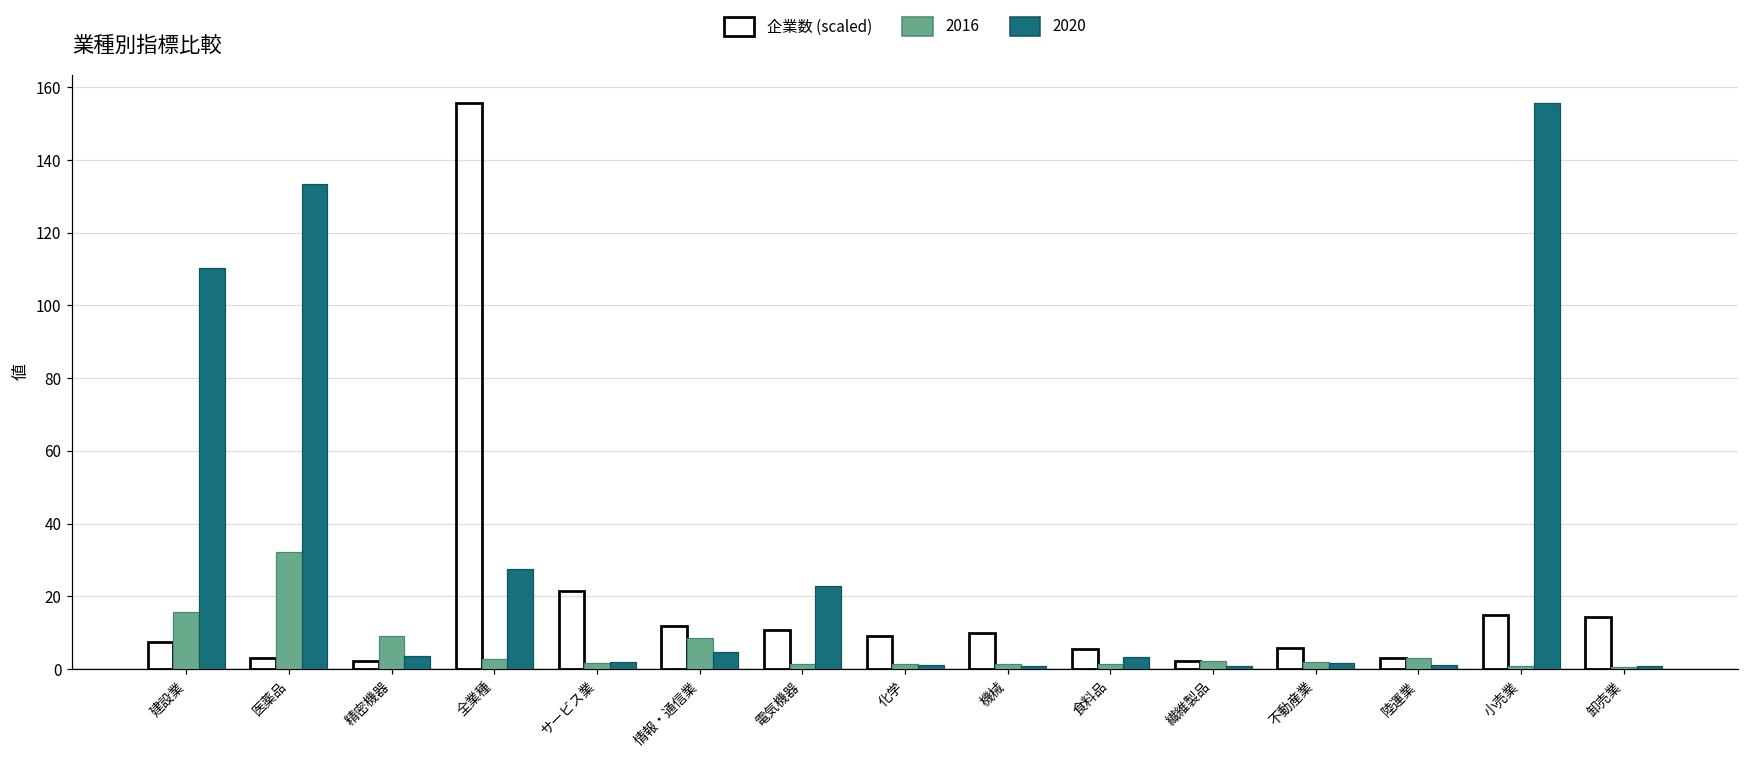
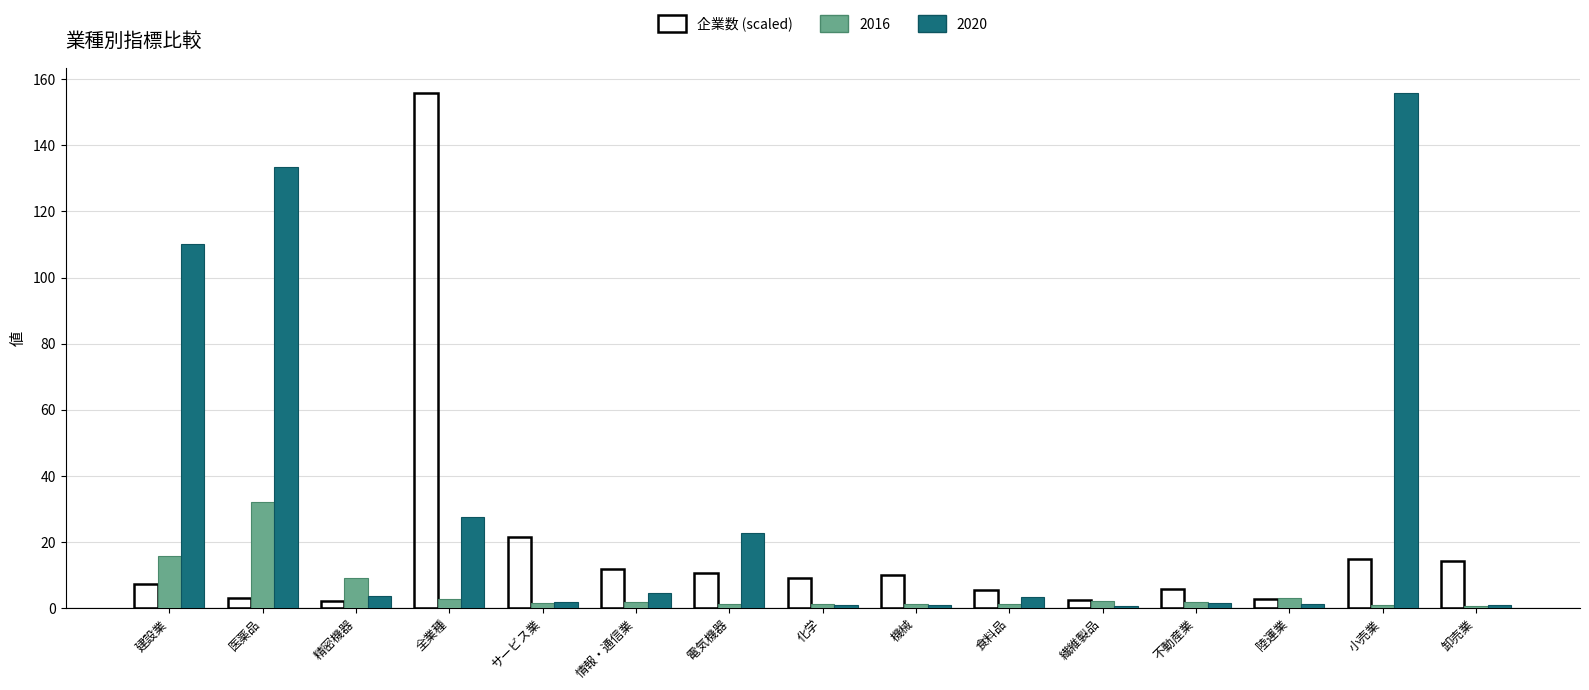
2016, 情報・通信業: 9 -> 2
